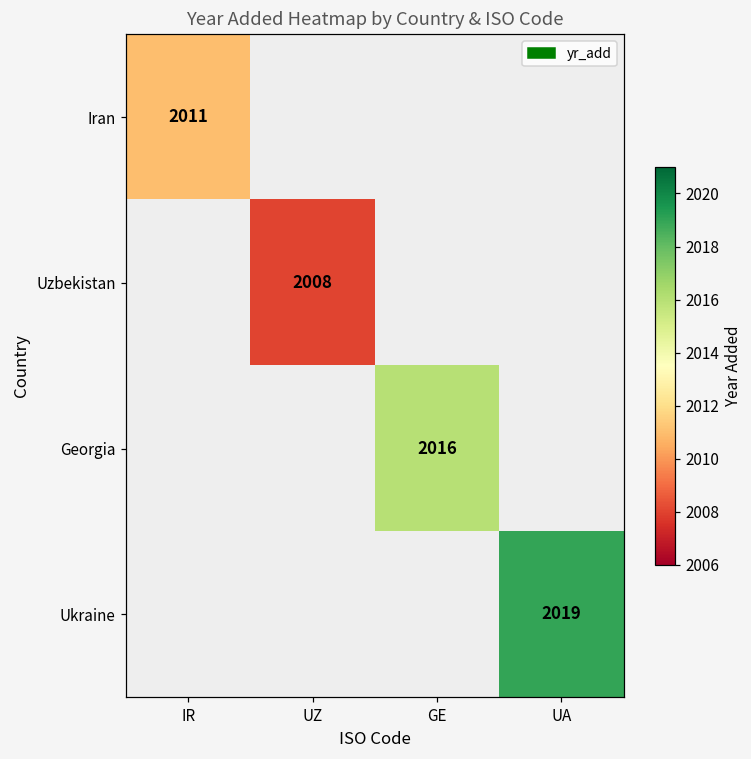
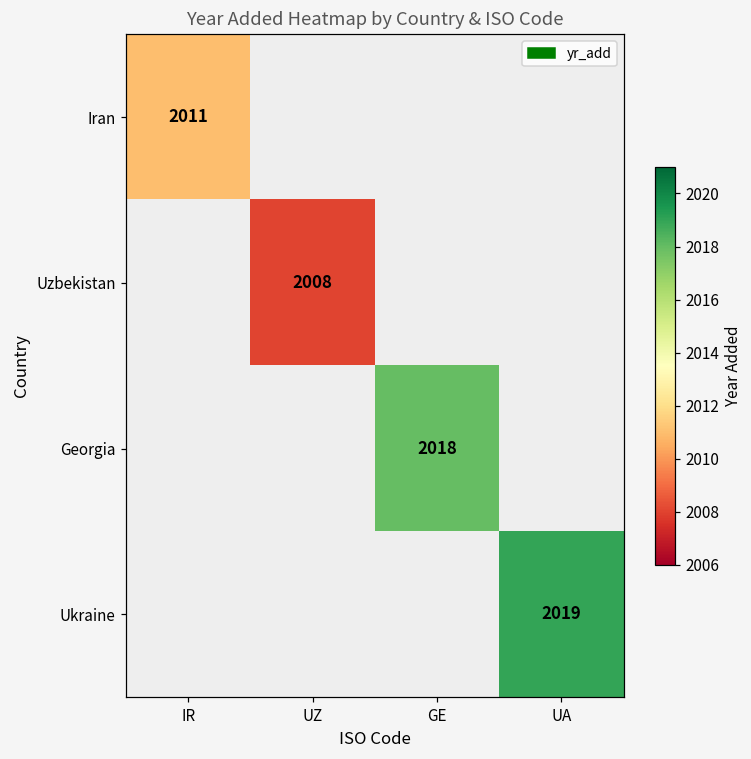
Georgia, GE: 2016 -> 2018
